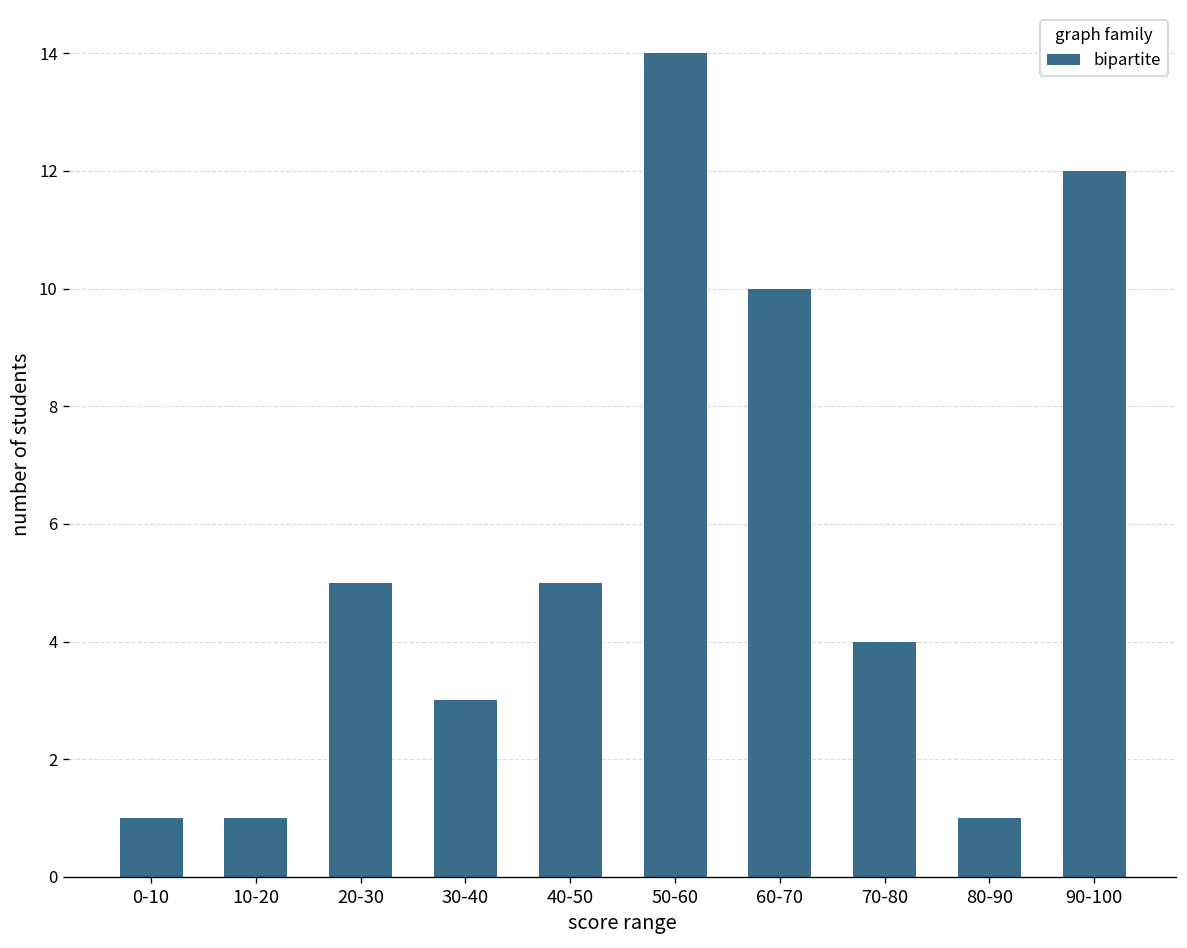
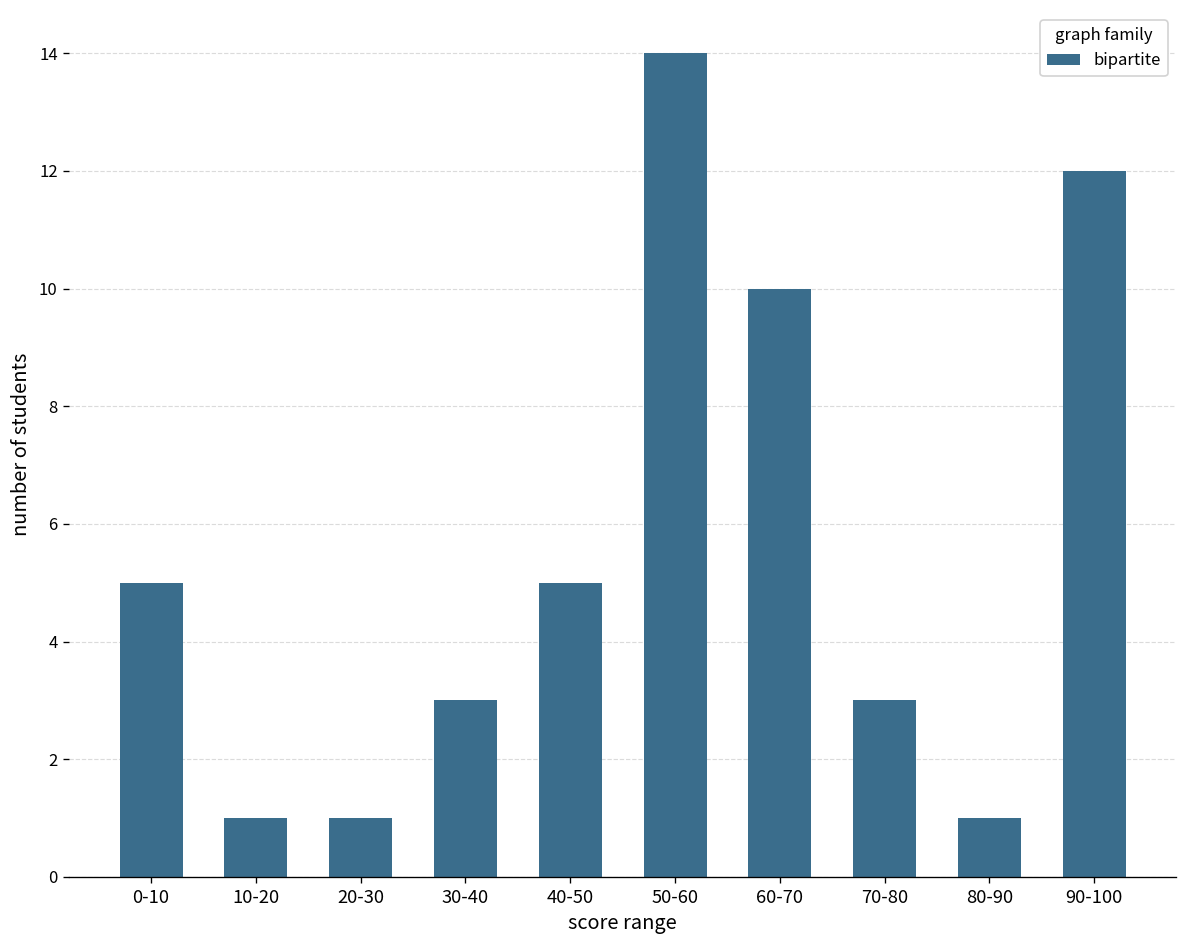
0-10: 1 -> 5
20-30: 5 -> 1
70-80: 4 -> 3
